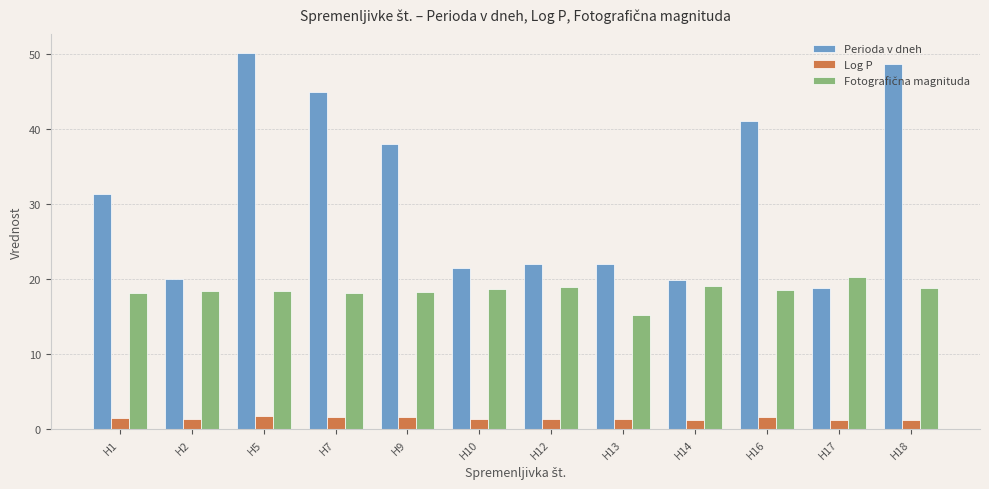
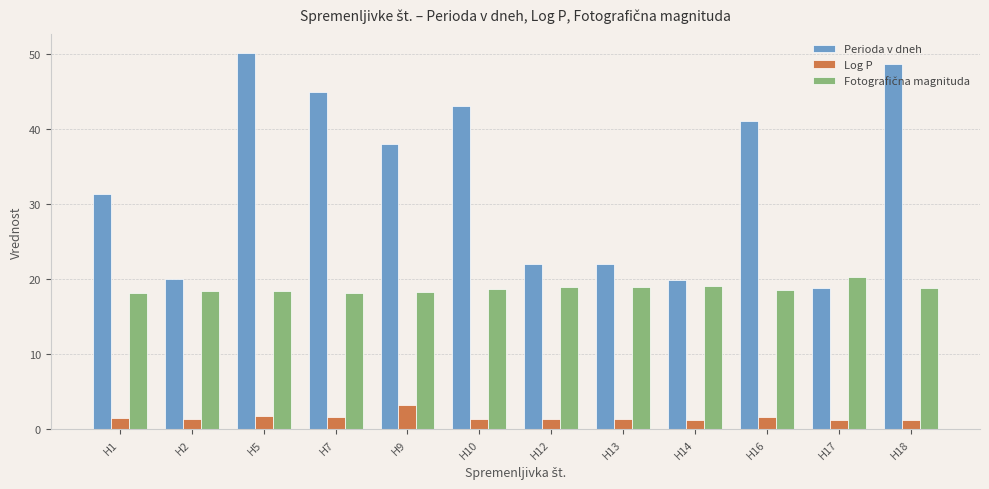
Log P, H9: 2 -> 3
Perioda v dneh, H10: 22 -> 43
Fotografična magnituda, H13: 15 -> 19
